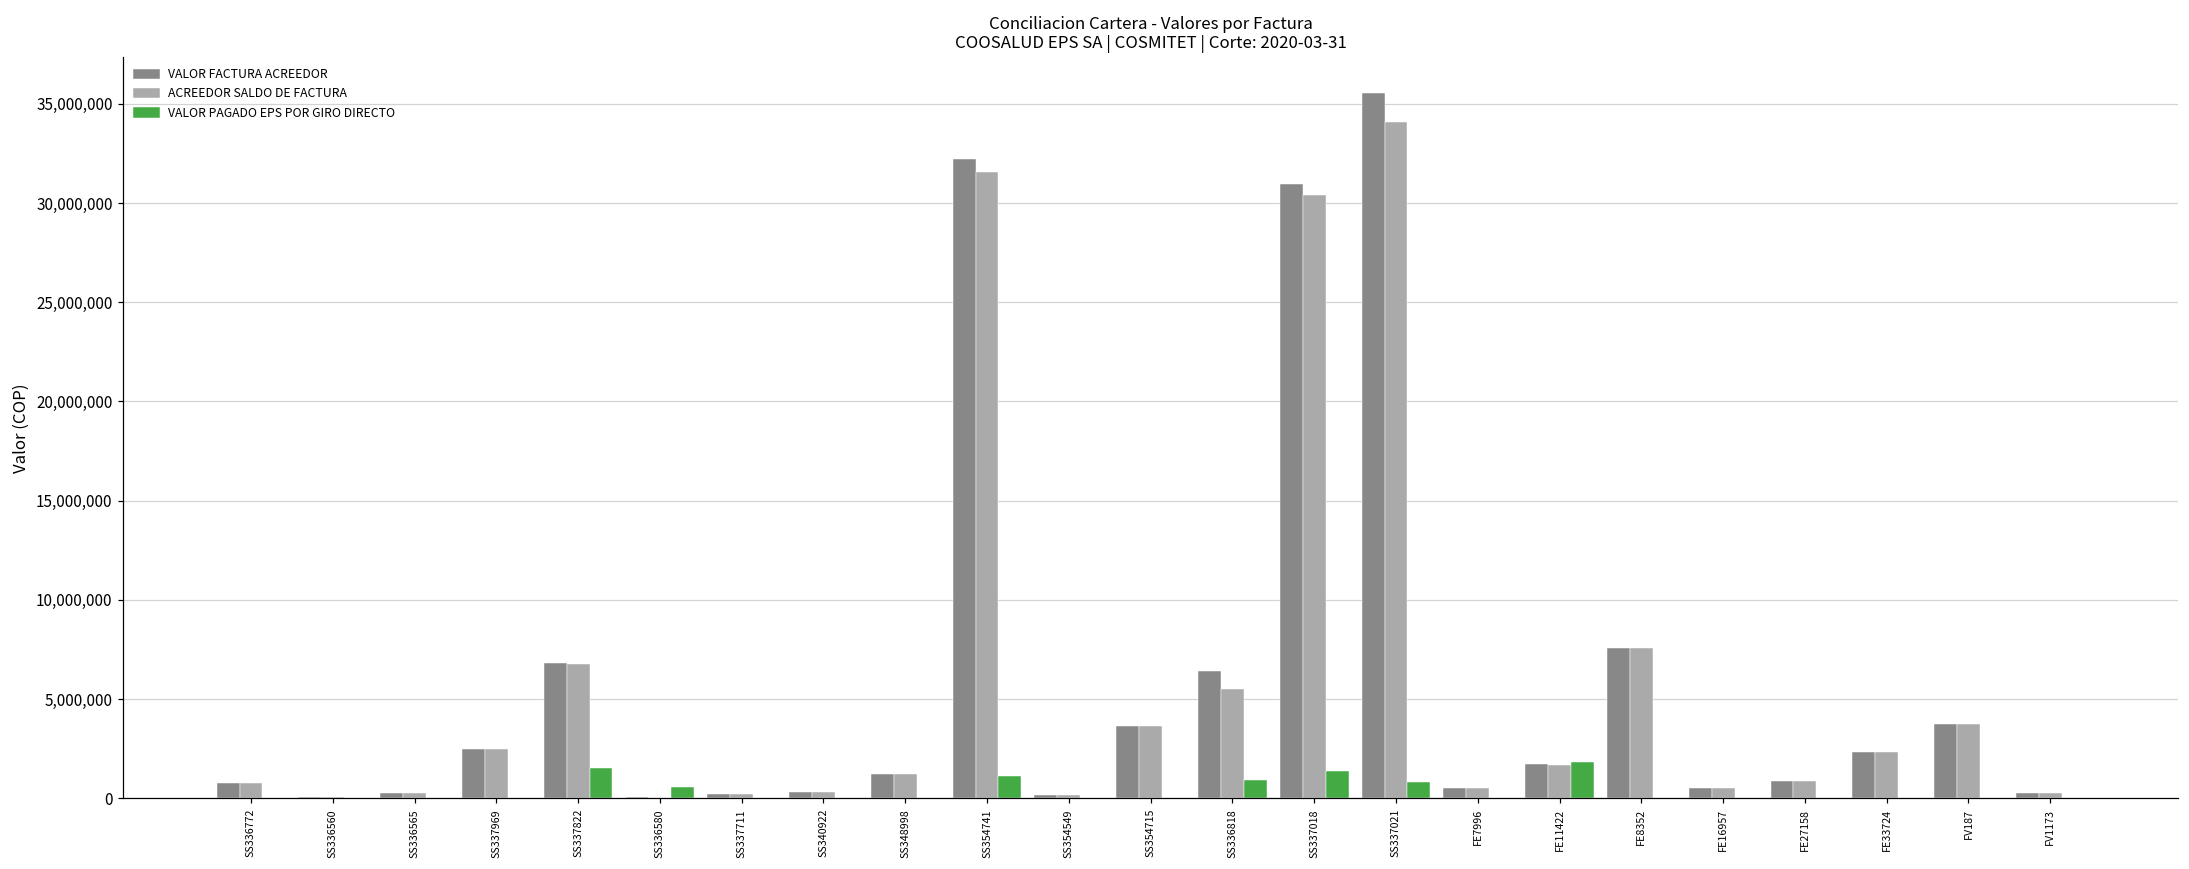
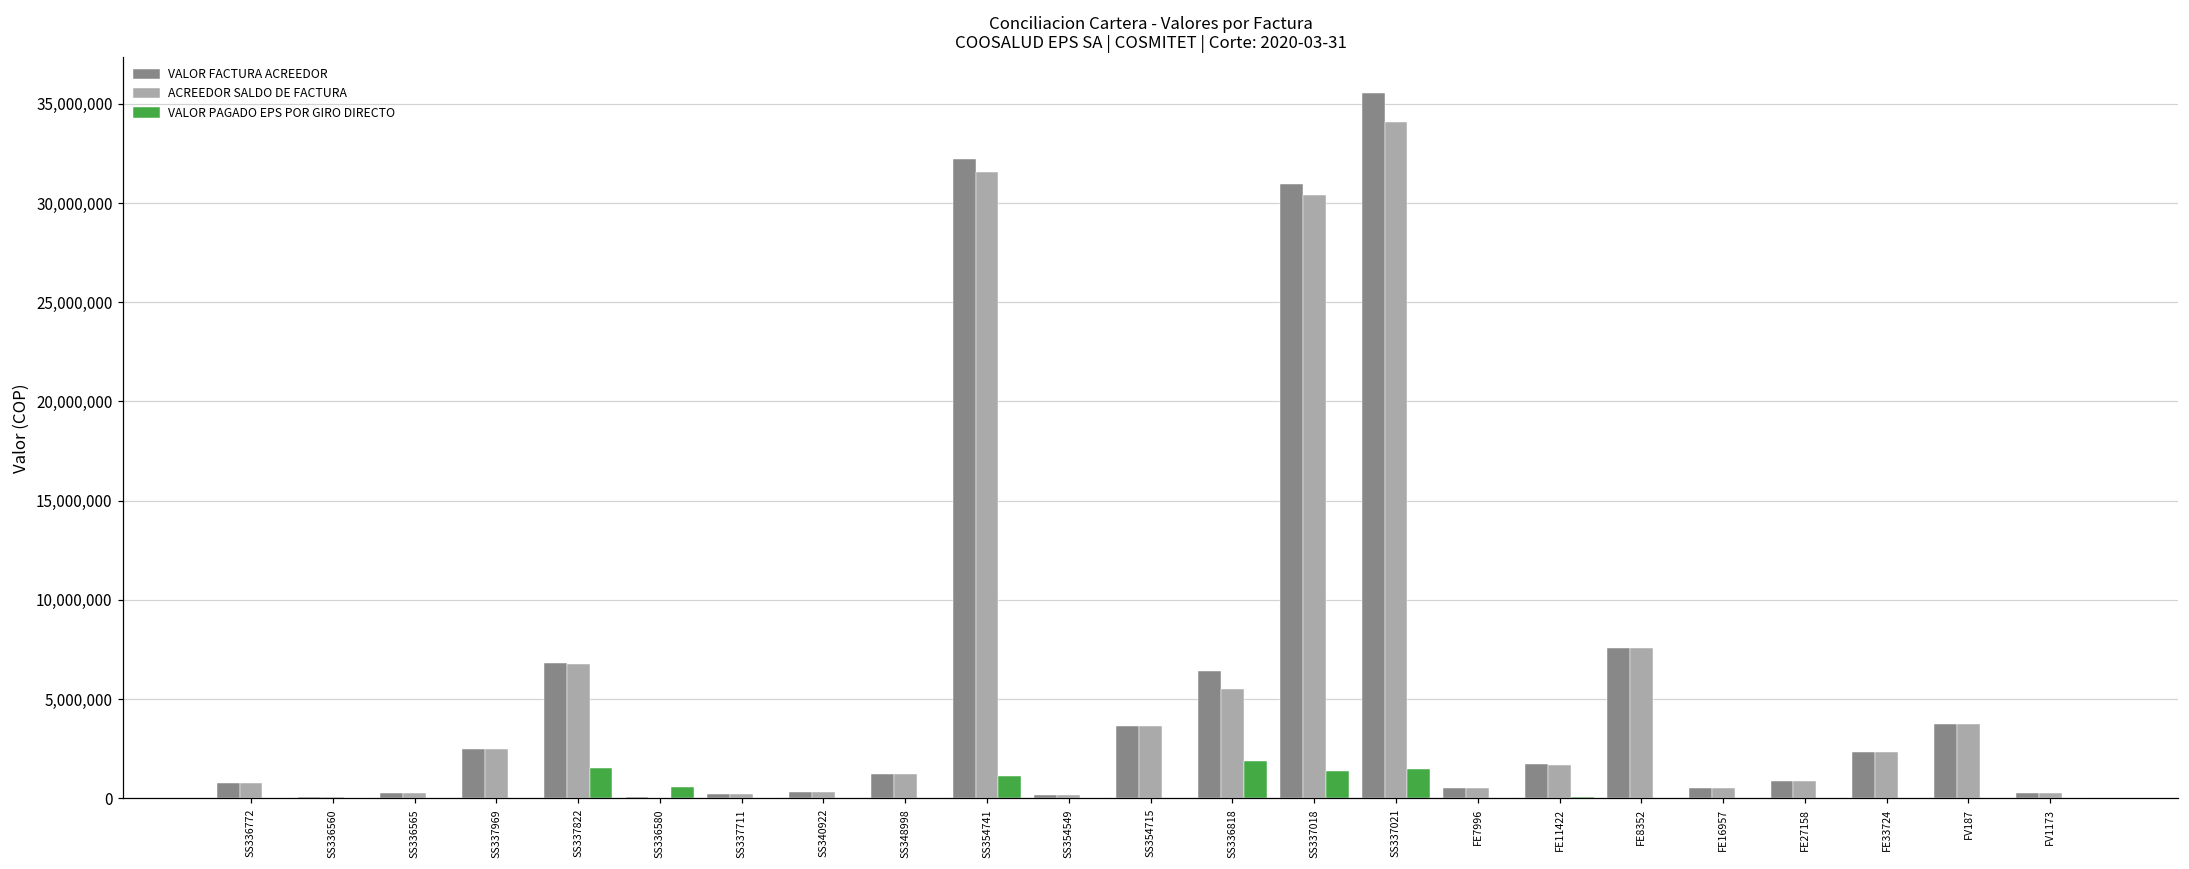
VALOR PAGADO EPS POR GIRO DIRECTO, SS336818: 900,000 -> 1,900,000
VALOR PAGADO EPS POR GIRO DIRECTO, SS337021: 800,000 -> 1,500,000
VALOR PAGADO EPS POR GIRO DIRECTO, FE11422: 1,800,000 -> 100,000
